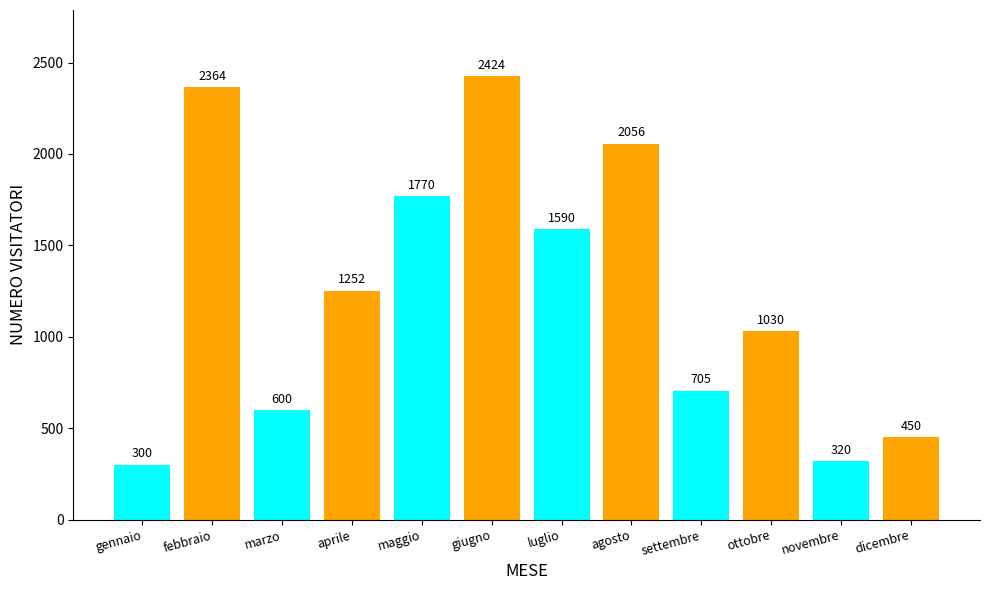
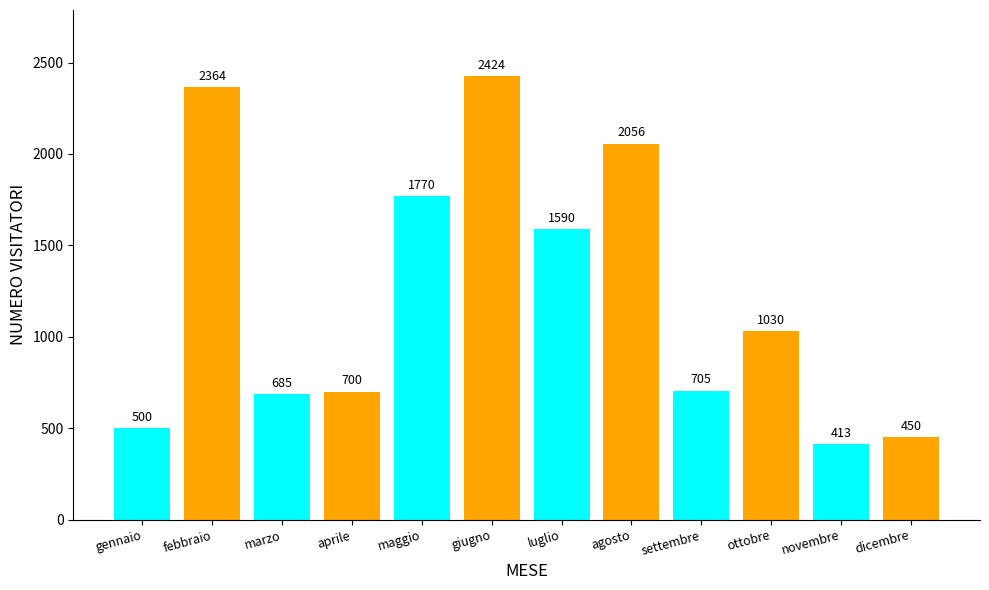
gennaio: 300 -> 500
marzo: 600 -> 685
aprile: 1252 -> 700
novembre: 320 -> 413
